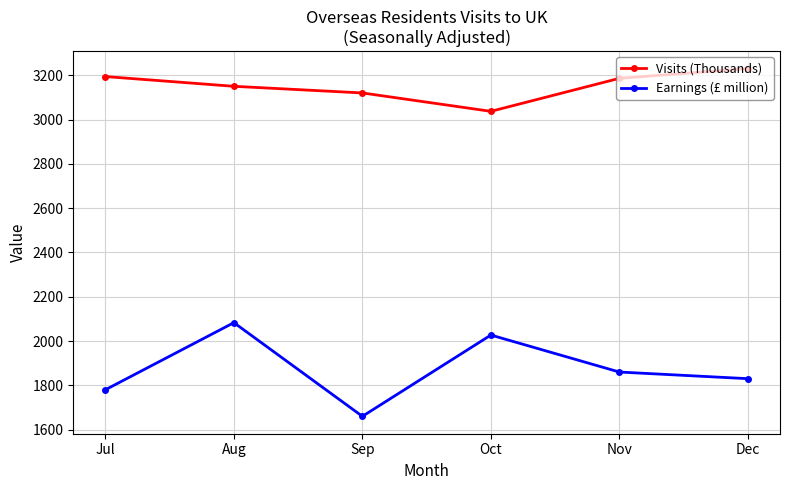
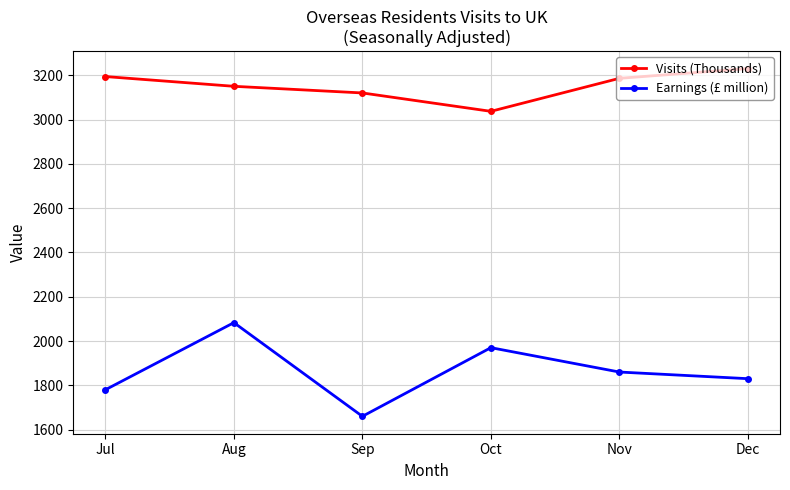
Earnings (£ million), Oct: 2030 -> 1970
